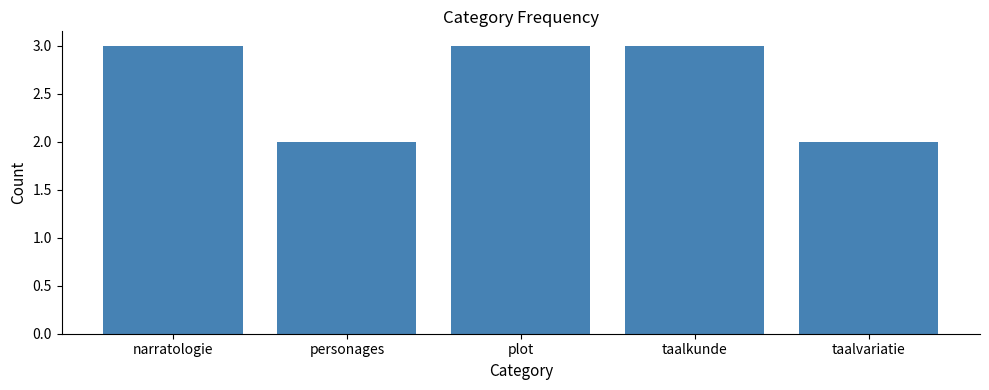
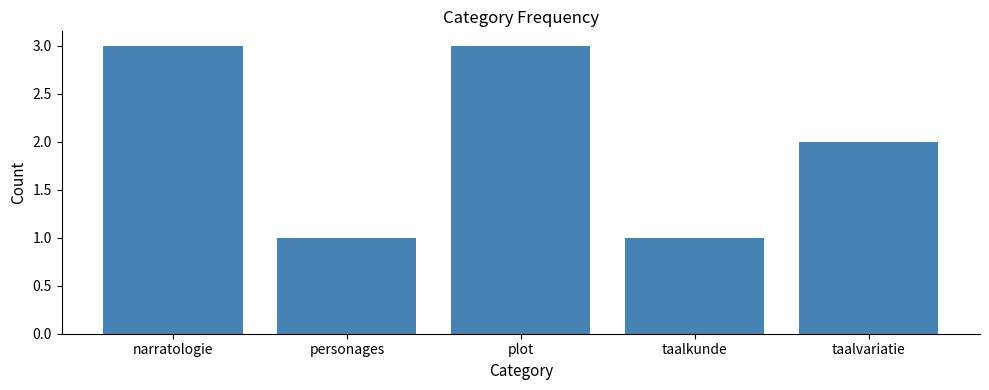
personages: 2 -> 1
taalkunde: 3 -> 1
